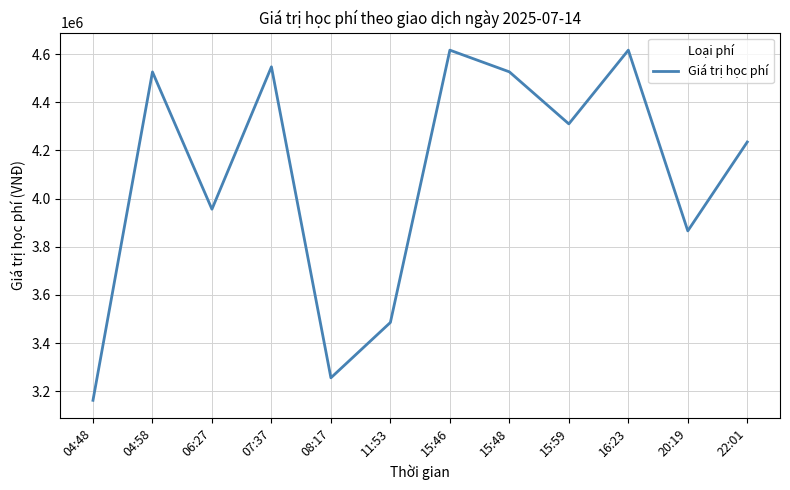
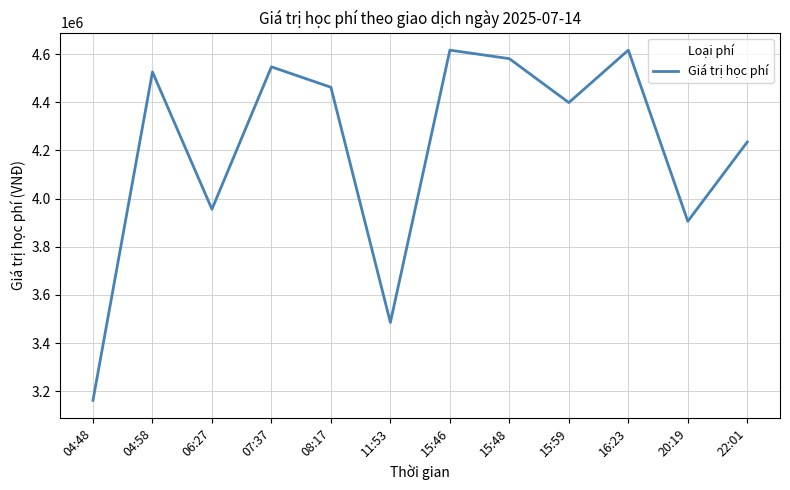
08:17: 3260000 -> 4460000
15:48: 4530000 -> 4580000
15:59: 4310000 -> 4400000
20:19: 3870000 -> 3910000
